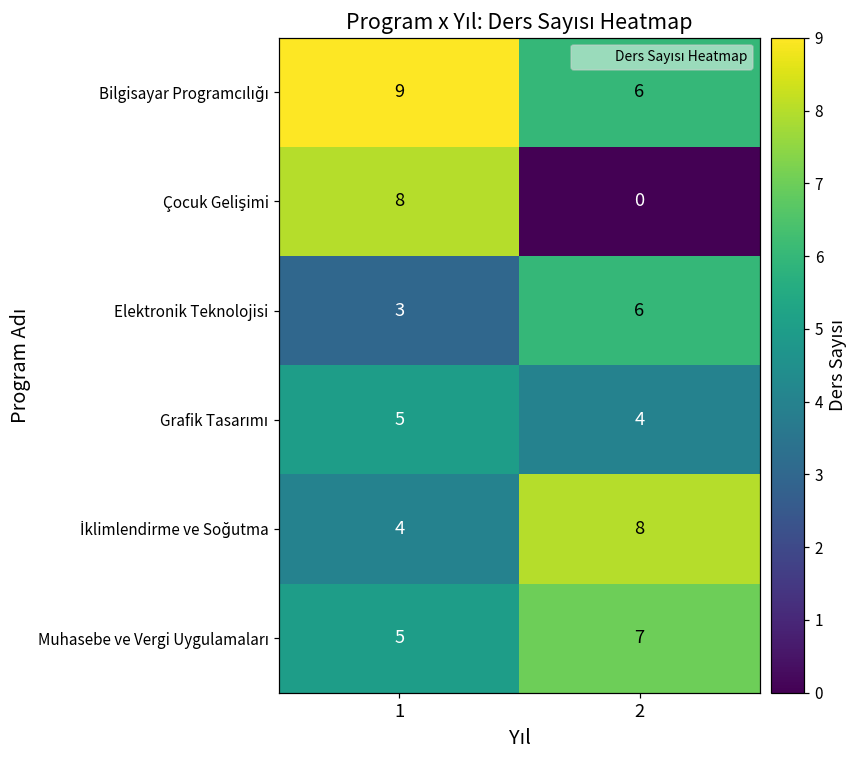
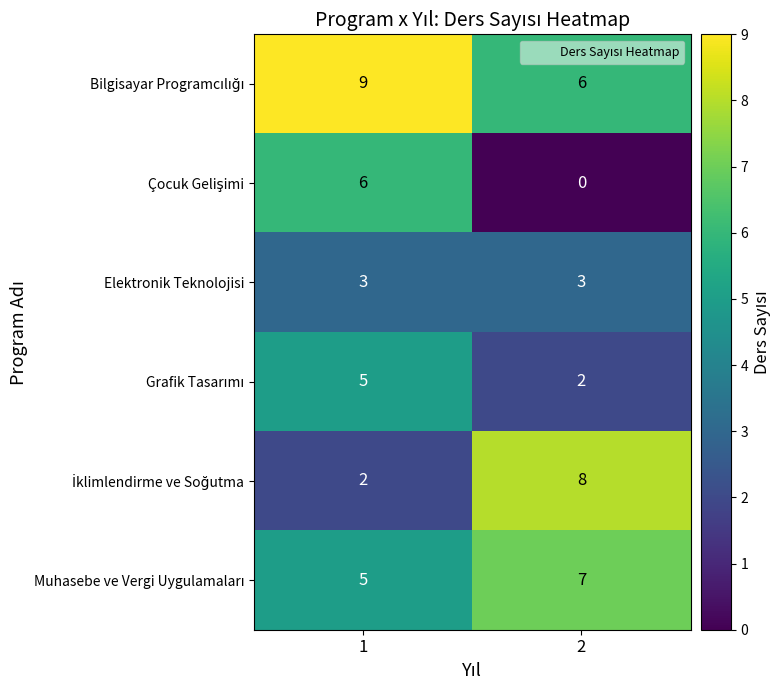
Çocuk Gelişimi, 1: 8 -> 6
Elektronik Teknolojisi, 2: 6 -> 3
Grafik Tasarımı, 2: 4 -> 2
İklimlendirme ve Soğutma, 1: 4 -> 2
